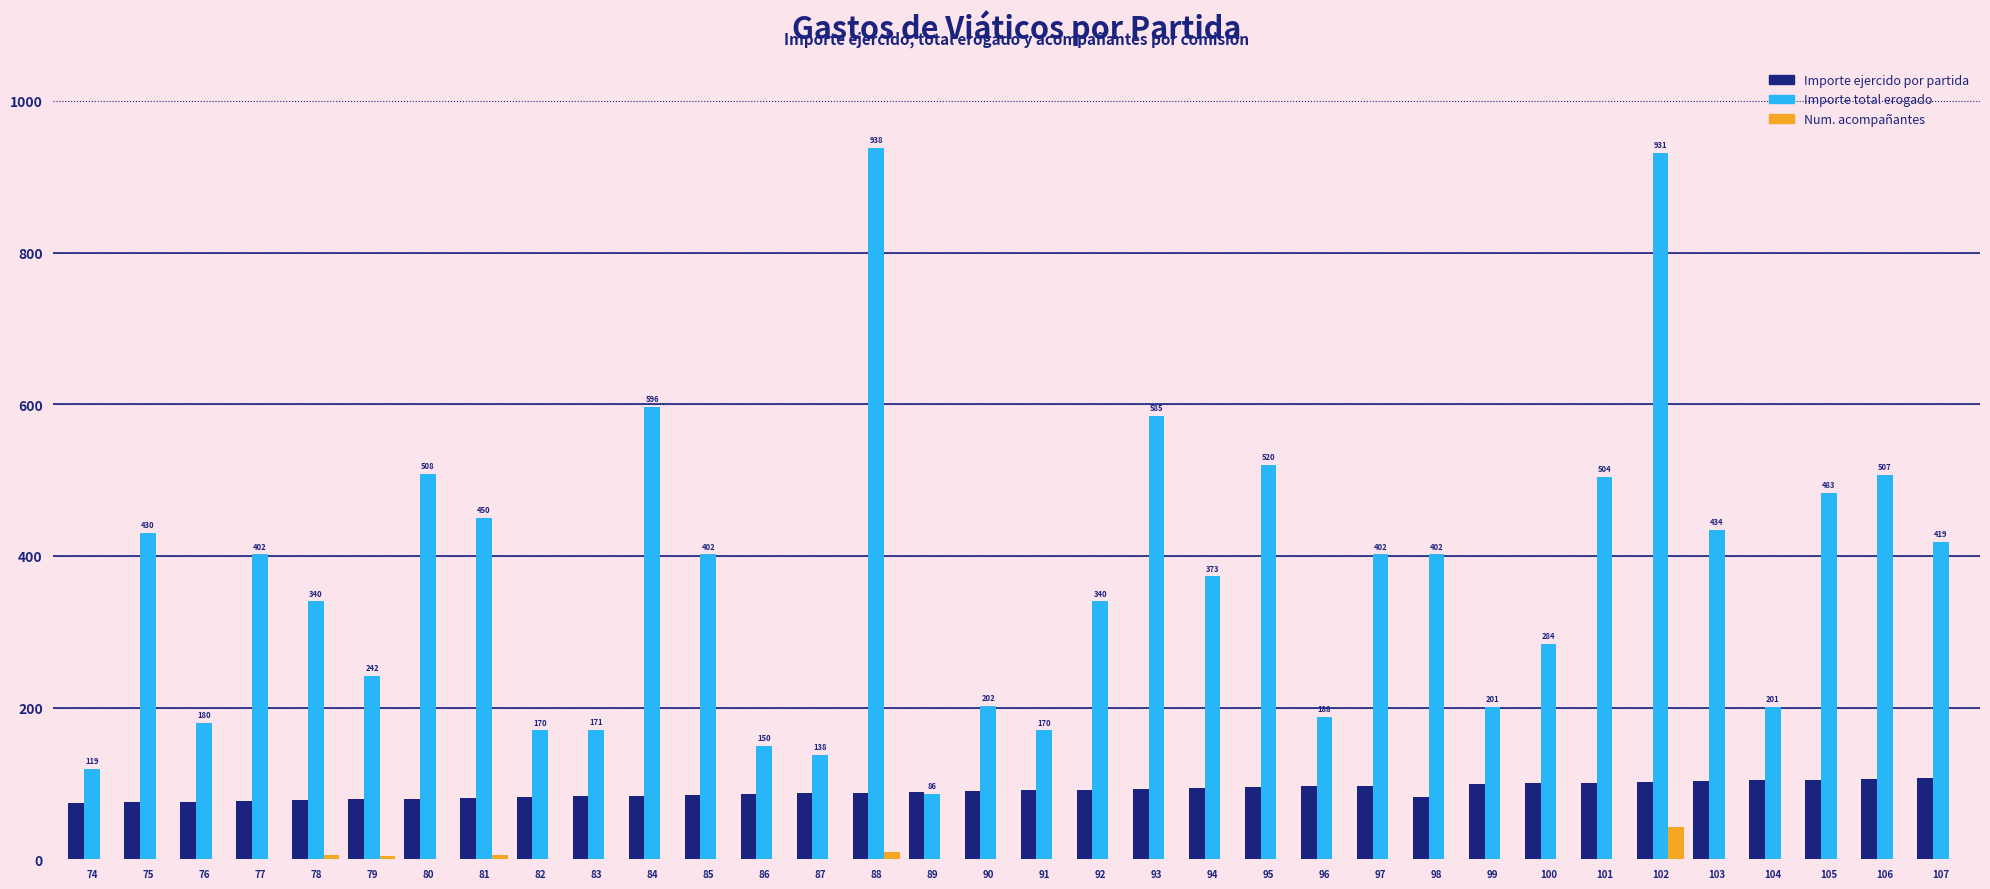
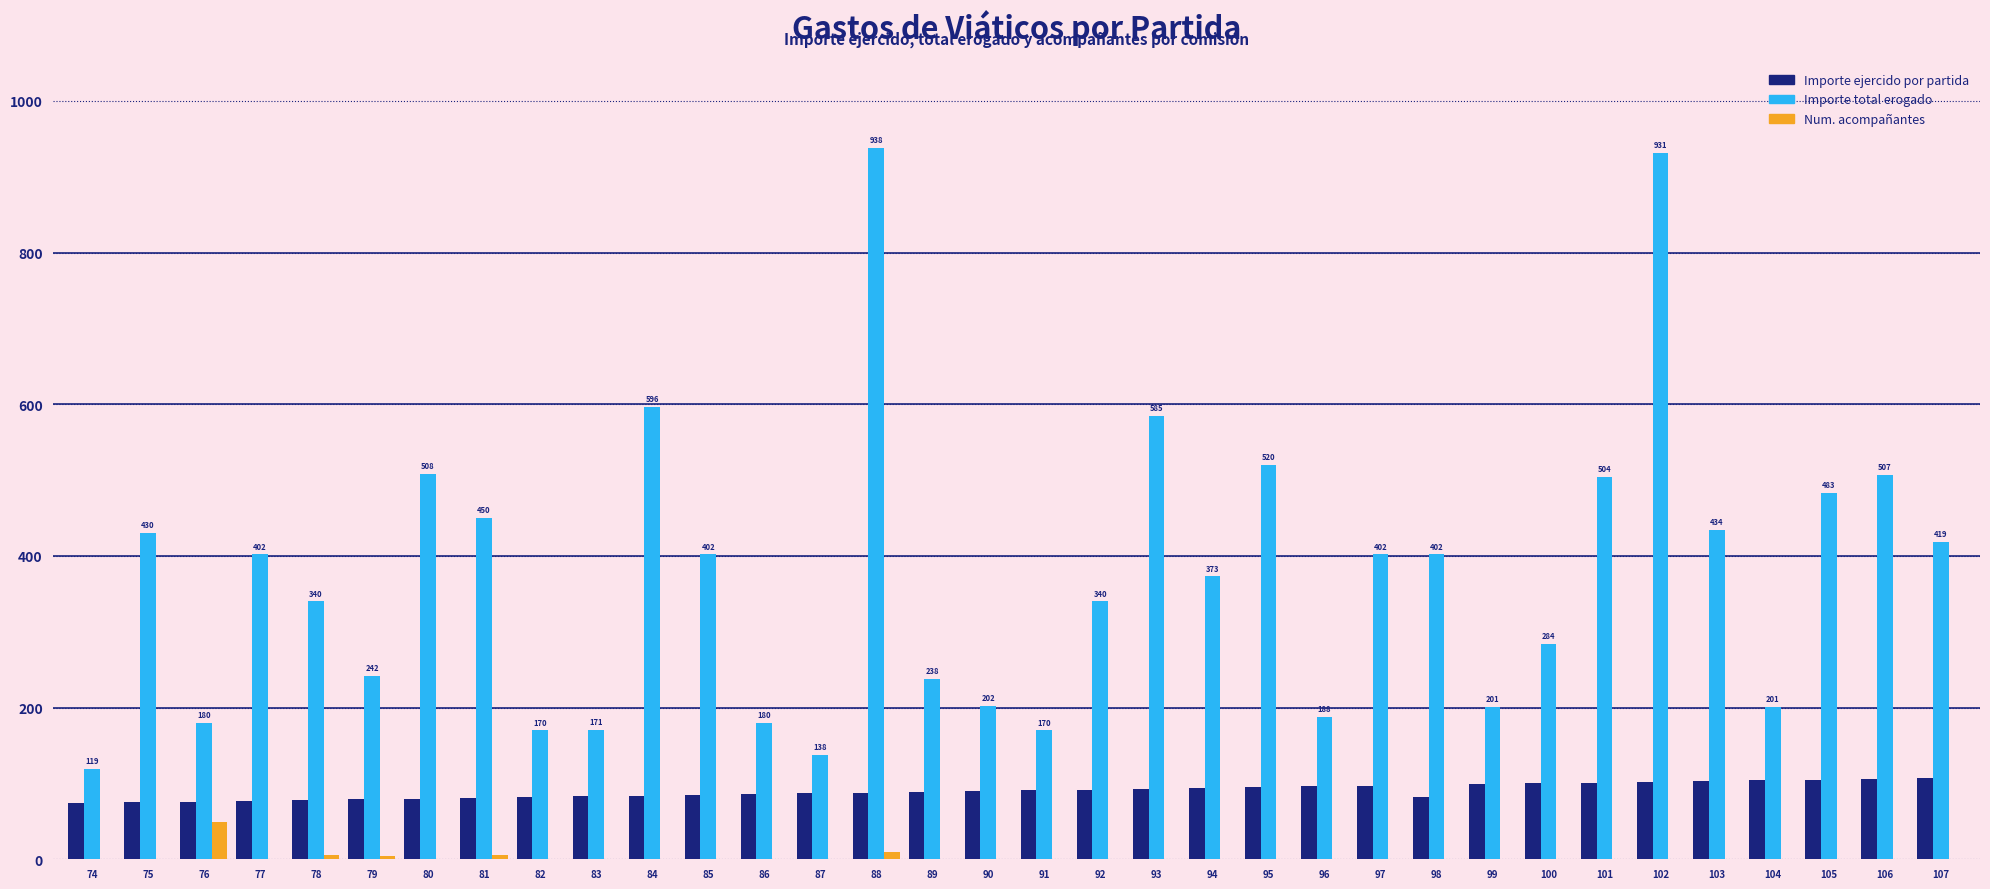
Num. acompañantes, 76: 0 -> 50
Importe total erogado, 86: 150 -> 180
Importe total erogado, 89: 86 -> 238
Num. acompañantes, 102: 40 -> 0
